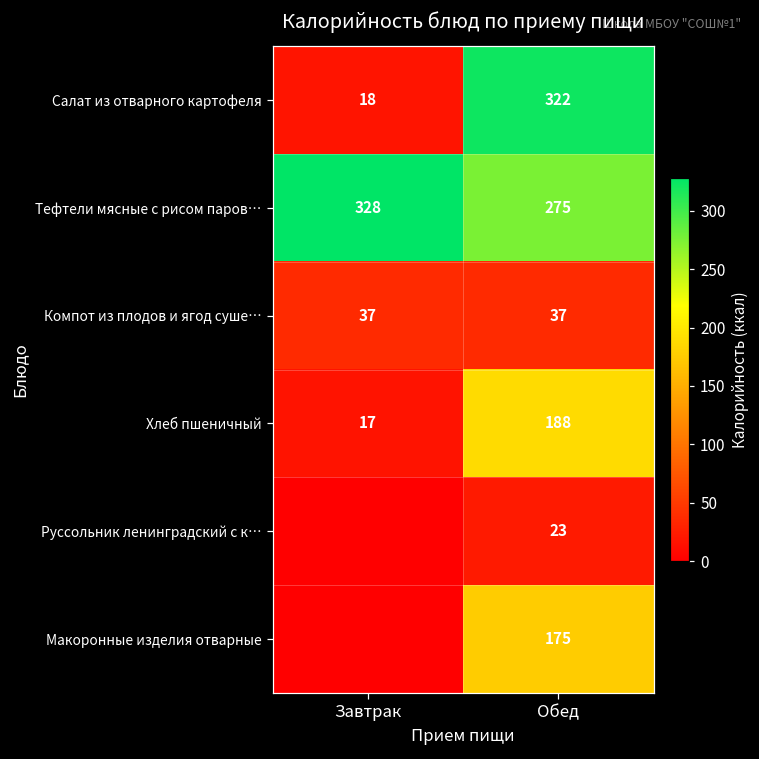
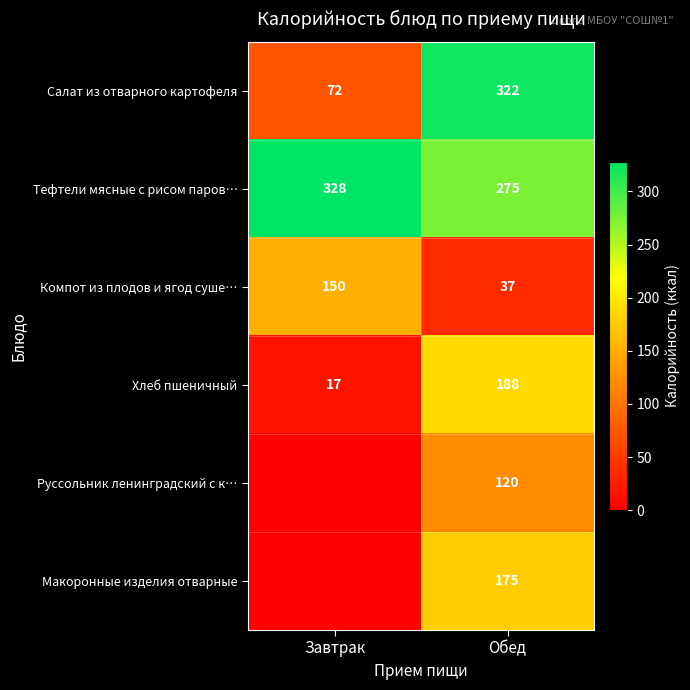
Салат из отварного картофеля, Завтрак: 18 -> 72
Компот из плодов и ягод суше…, Завтрак: 37 -> 150
Руссольник ленинградский с к…, Обед: 23 -> 120
